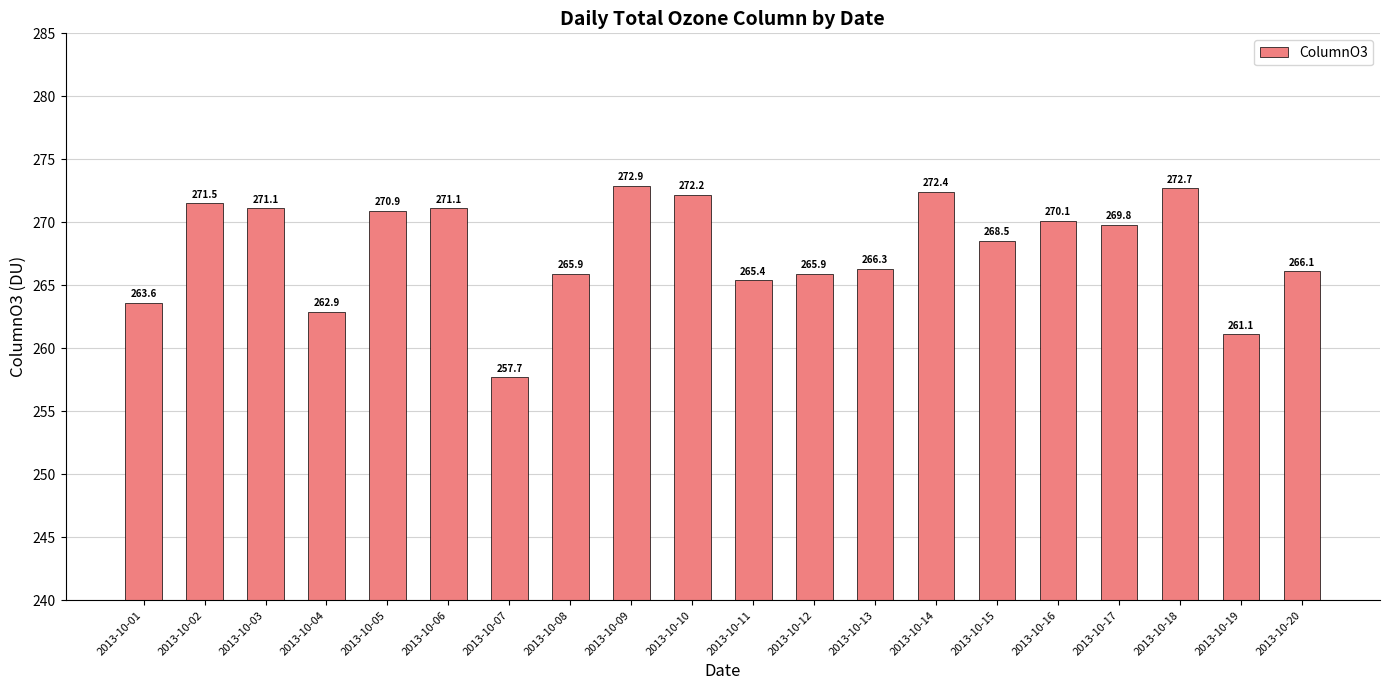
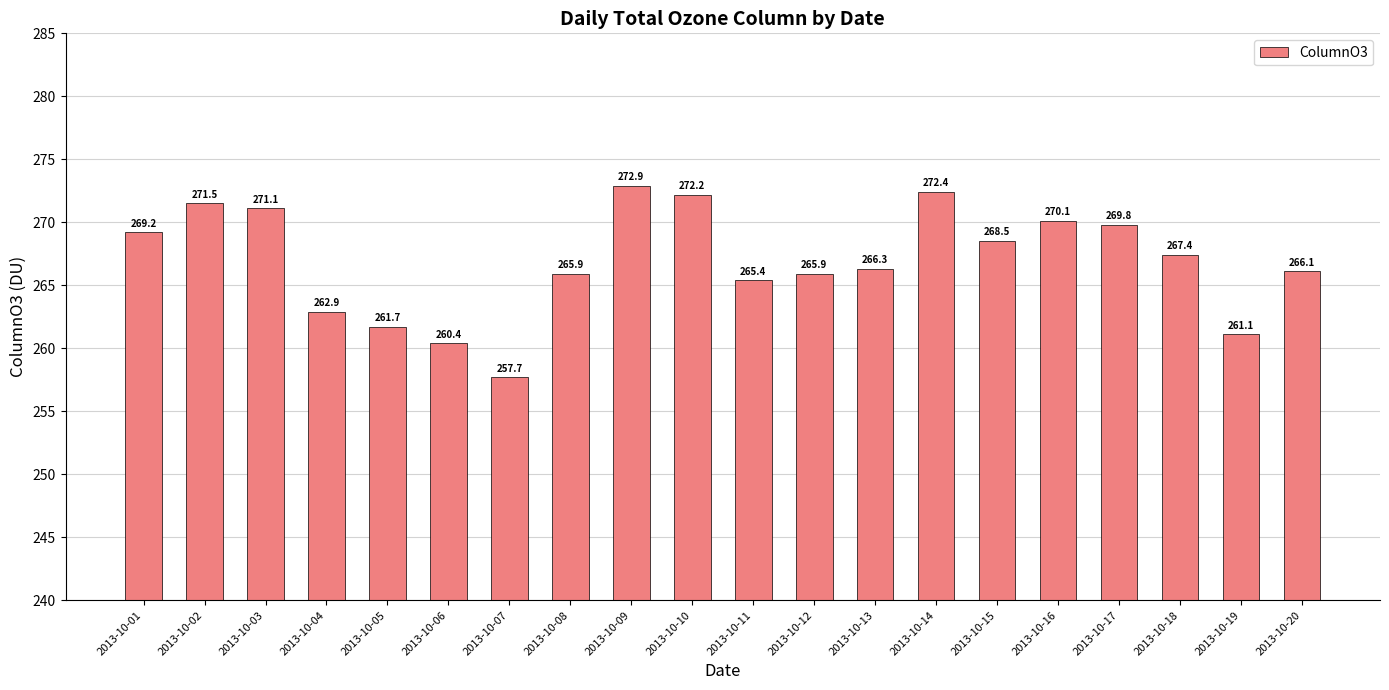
2013-10-01: 263.6 -> 269.2
2013-10-05: 270.9 -> 261.7
2013-10-06: 271.1 -> 260.4
2013-10-18: 272.7 -> 267.4
